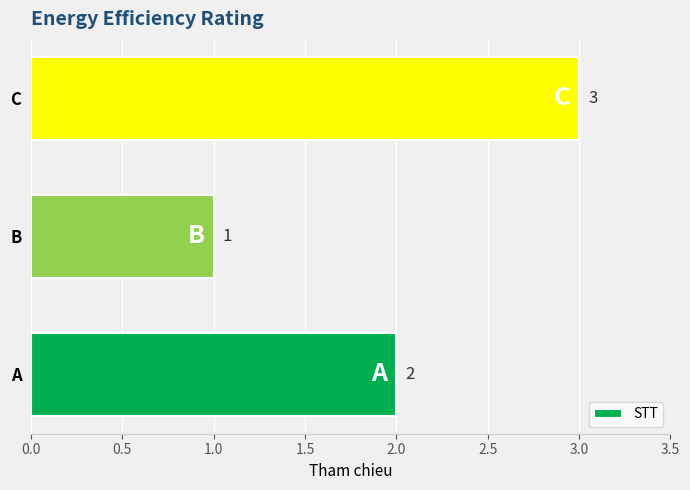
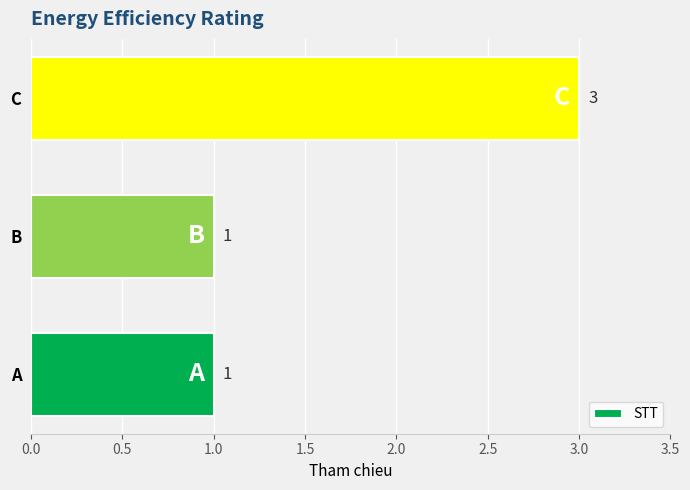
A: 2 -> 1
